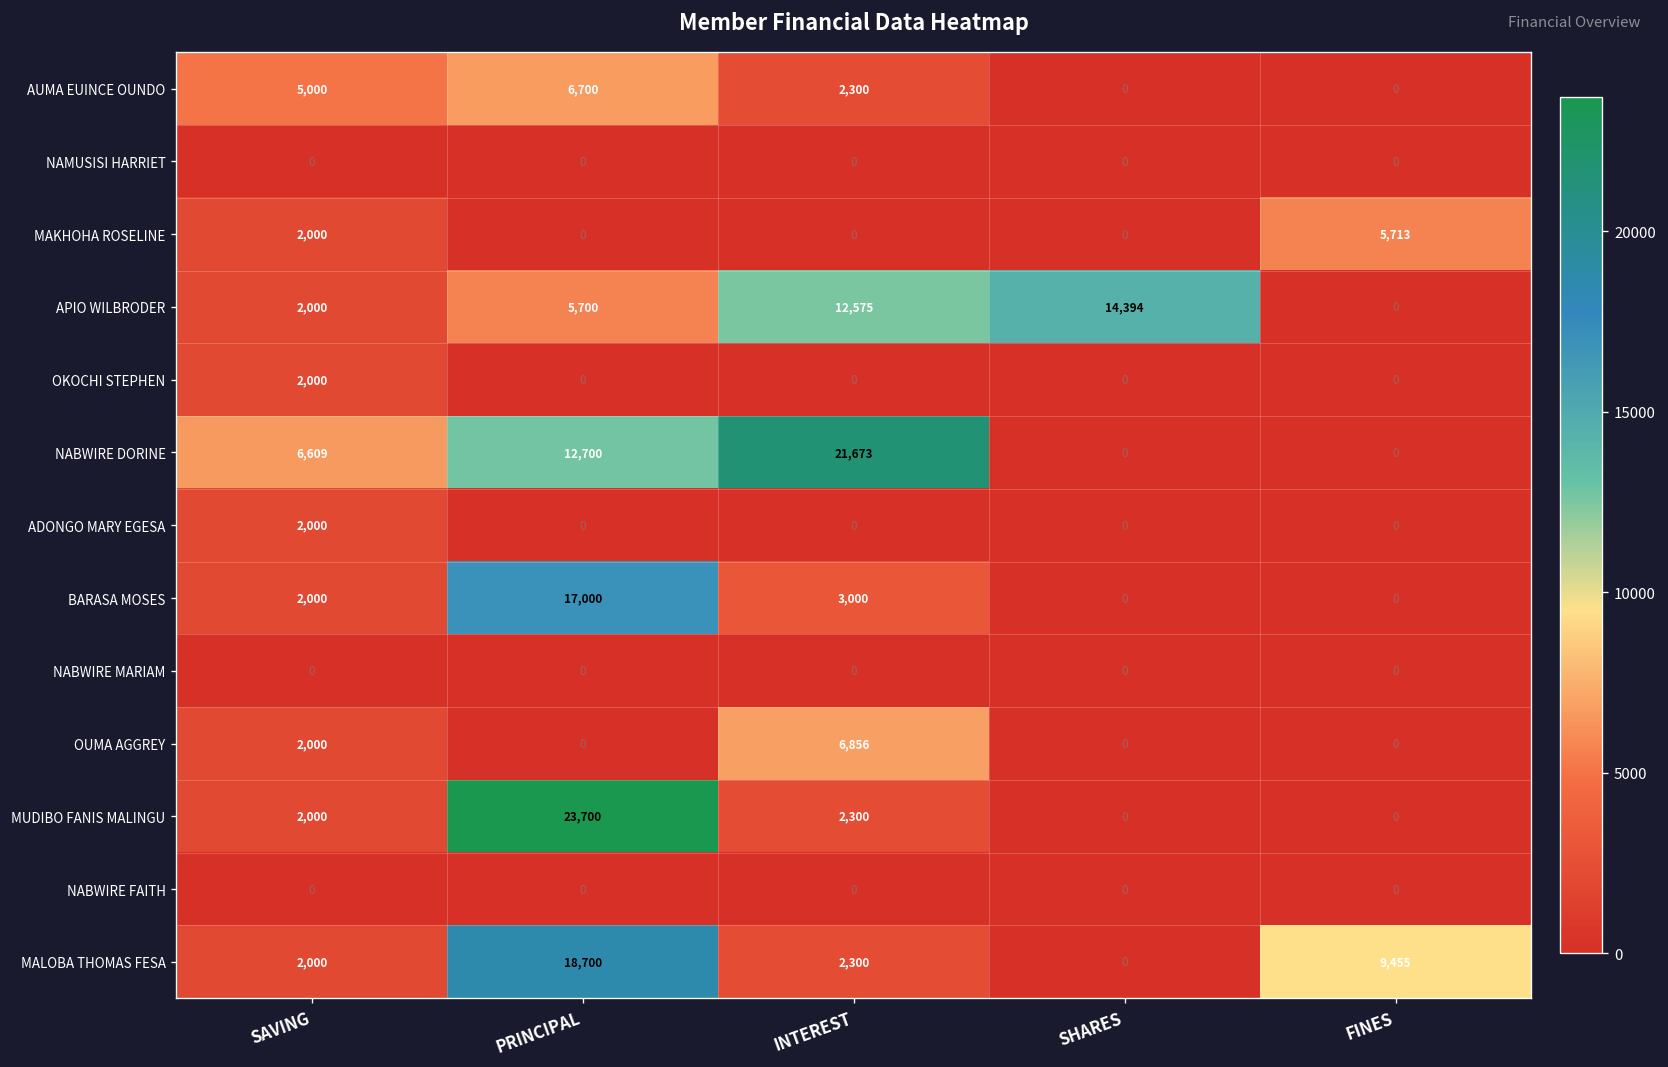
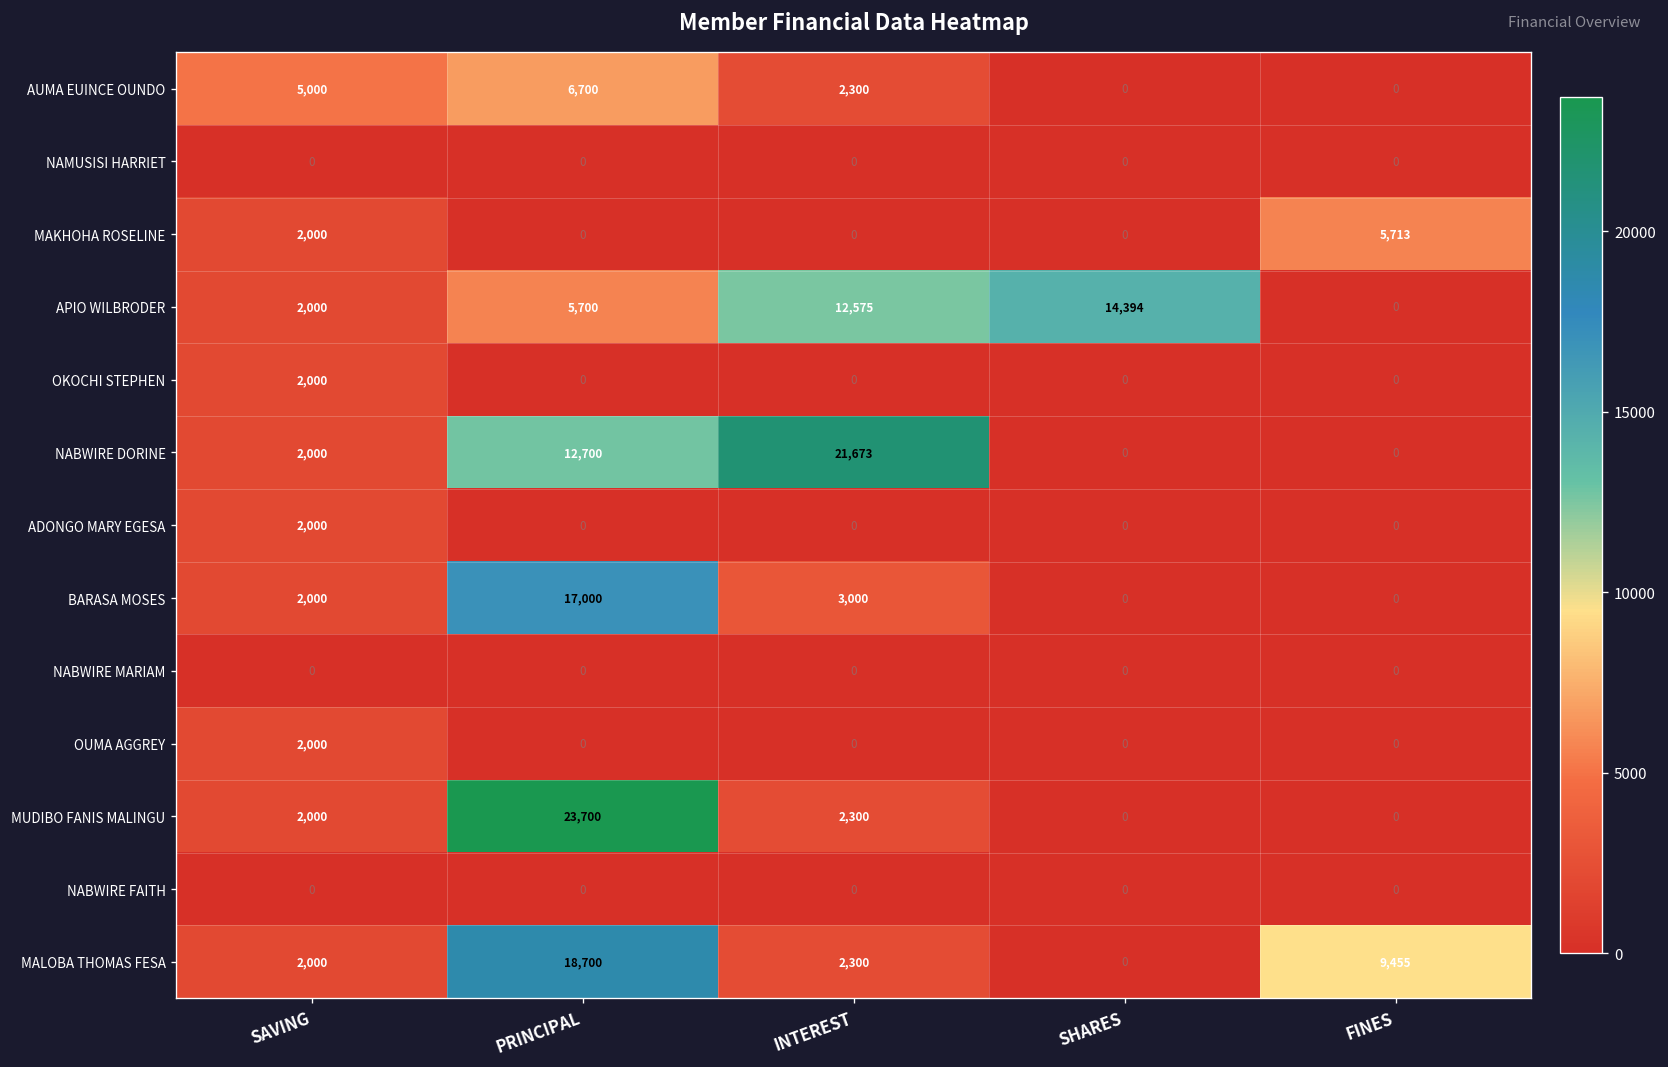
NABWIRE DORINE, SAVING: 6,609 -> 2,000
OUMA AGGREY, INTEREST: 6,856 -> 0
